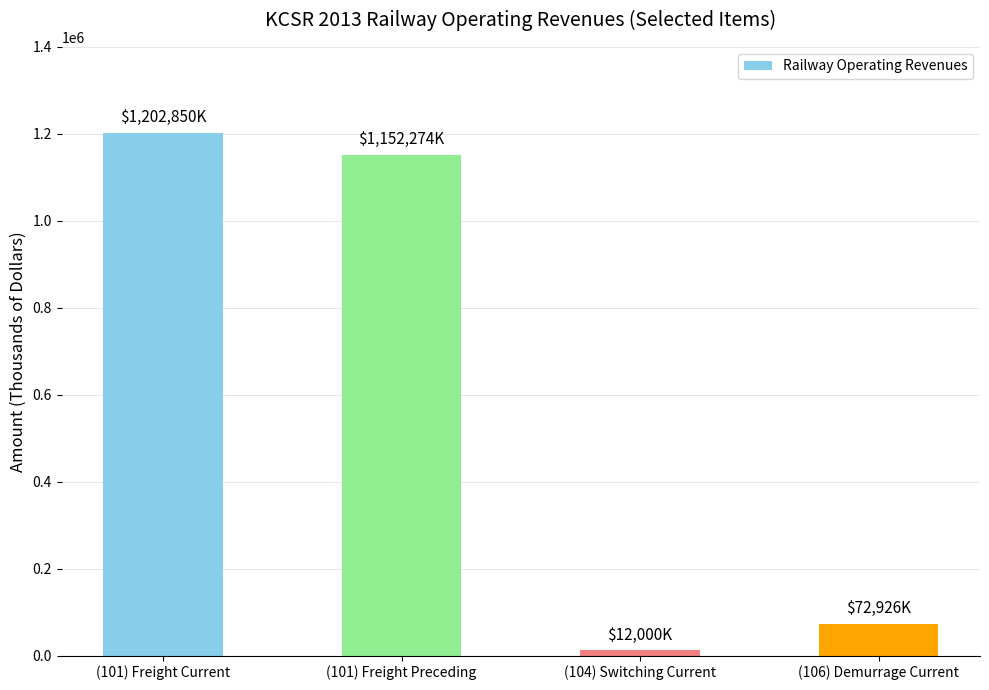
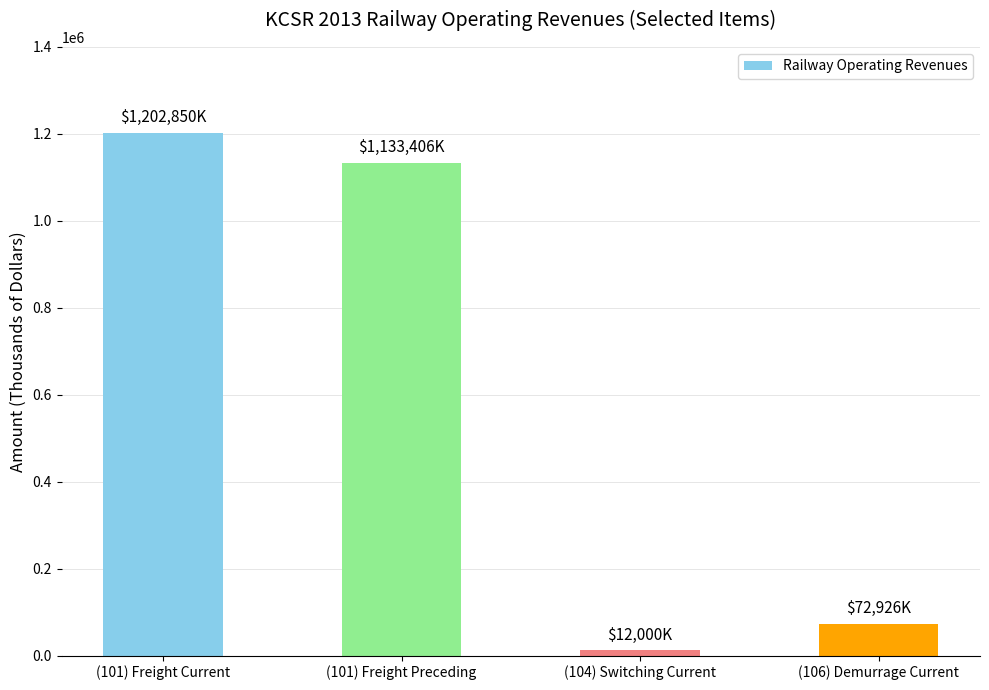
(101) Freight Preceding: $1,152,274K -> $1,133,406K
